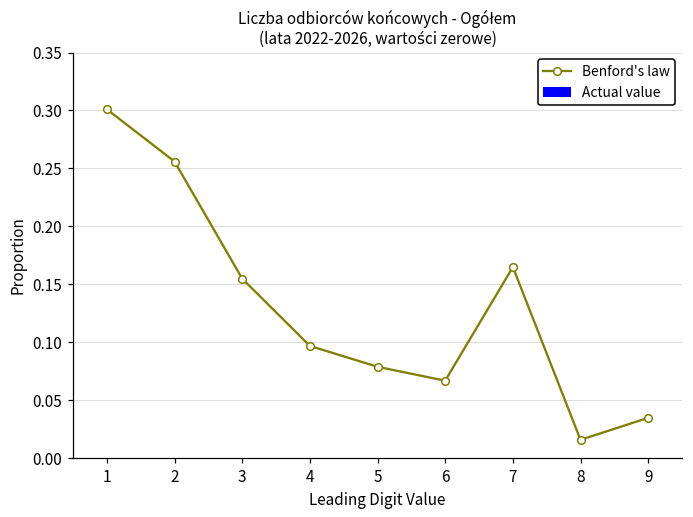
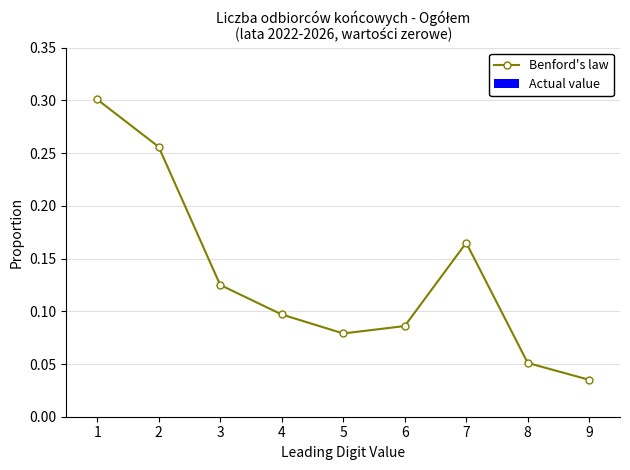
Benford's law, 3: 0.155 -> 0.125
Benford's law, 6: 0.067 -> 0.086
Benford's law, 8: 0.016 -> 0.051
